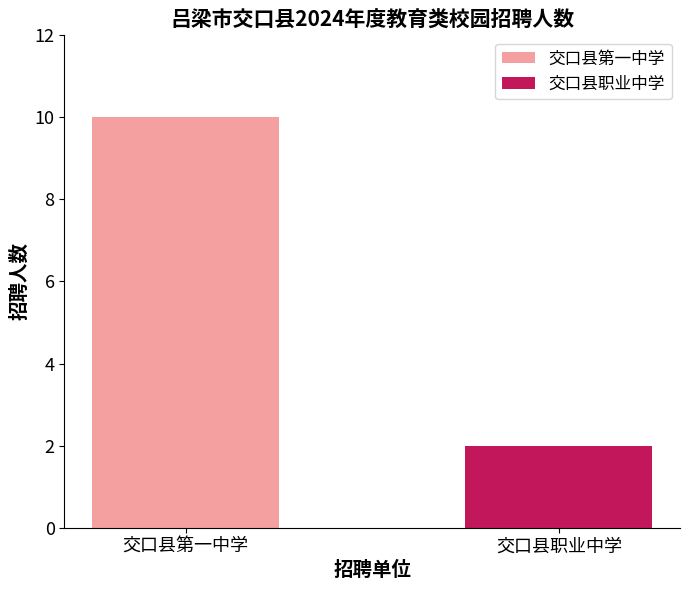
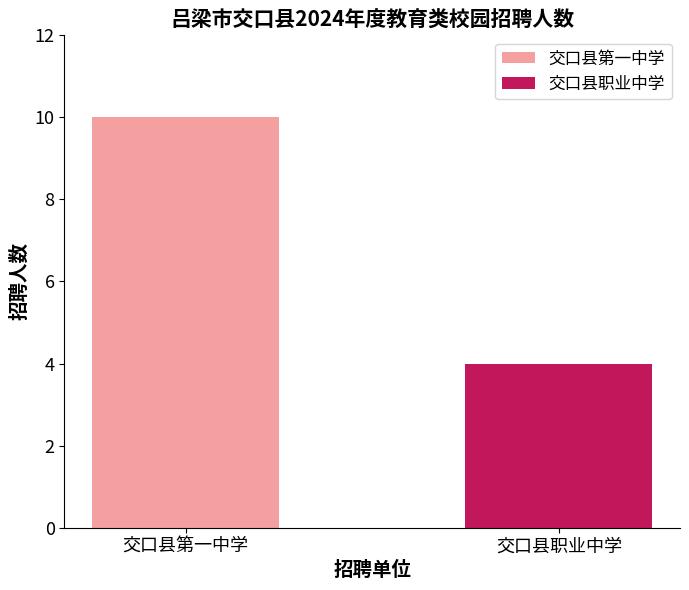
交口县职业中学: 2 -> 4
